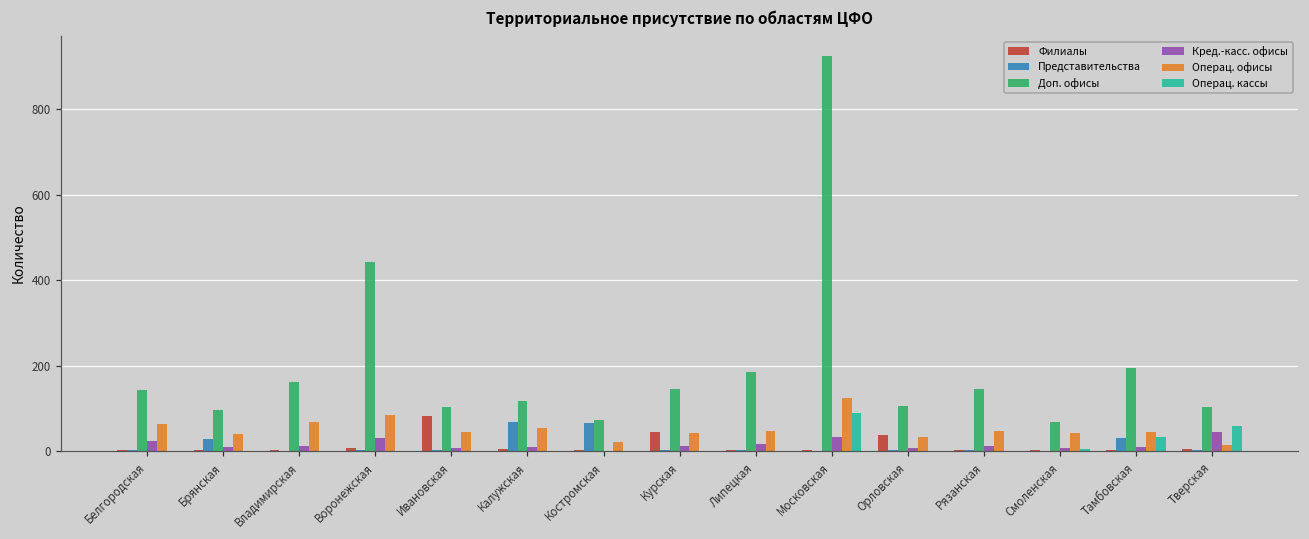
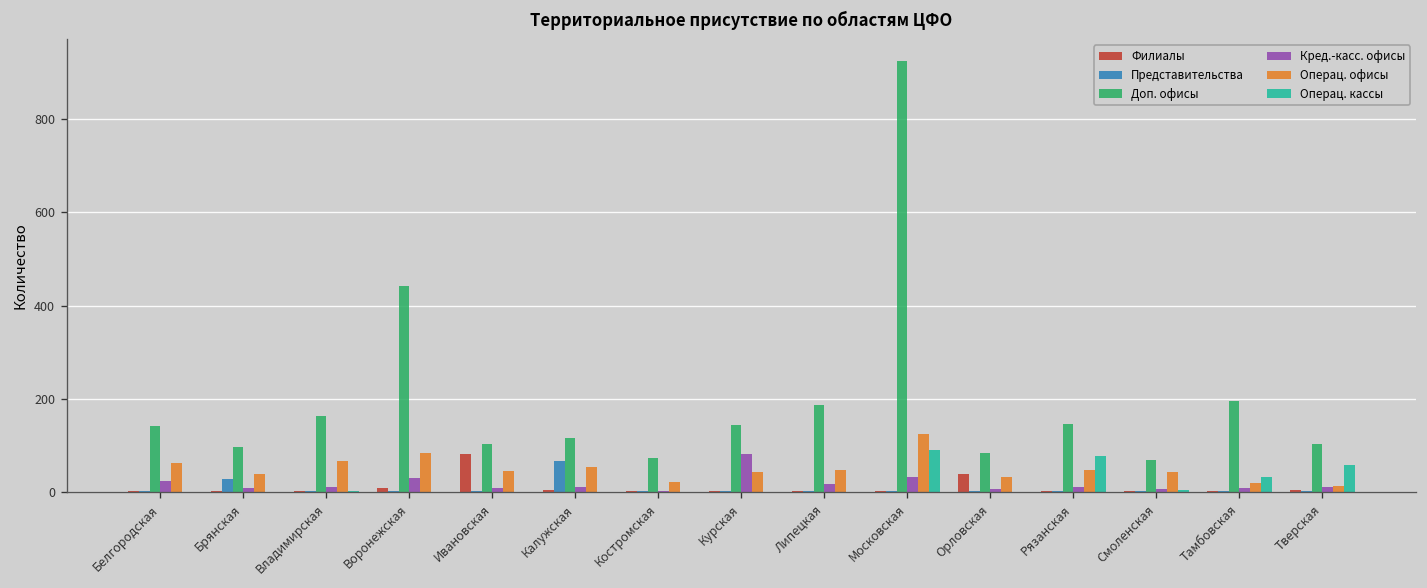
Представительства, Костромская: 70 -> 0
Филиалы, Курская: 50 -> 0
Кред.-касс. офисы, Курская: 10 -> 80
Доп. офисы, Орловская: 110 -> 80
Операц. кассы, Рязанская: 0 -> 80
Представительства, Тамбовская: 30 -> 0
Операц. офисы, Тамбовская: 40 -> 20
Кред.-касс. офисы, Тверская: 50 -> 10
